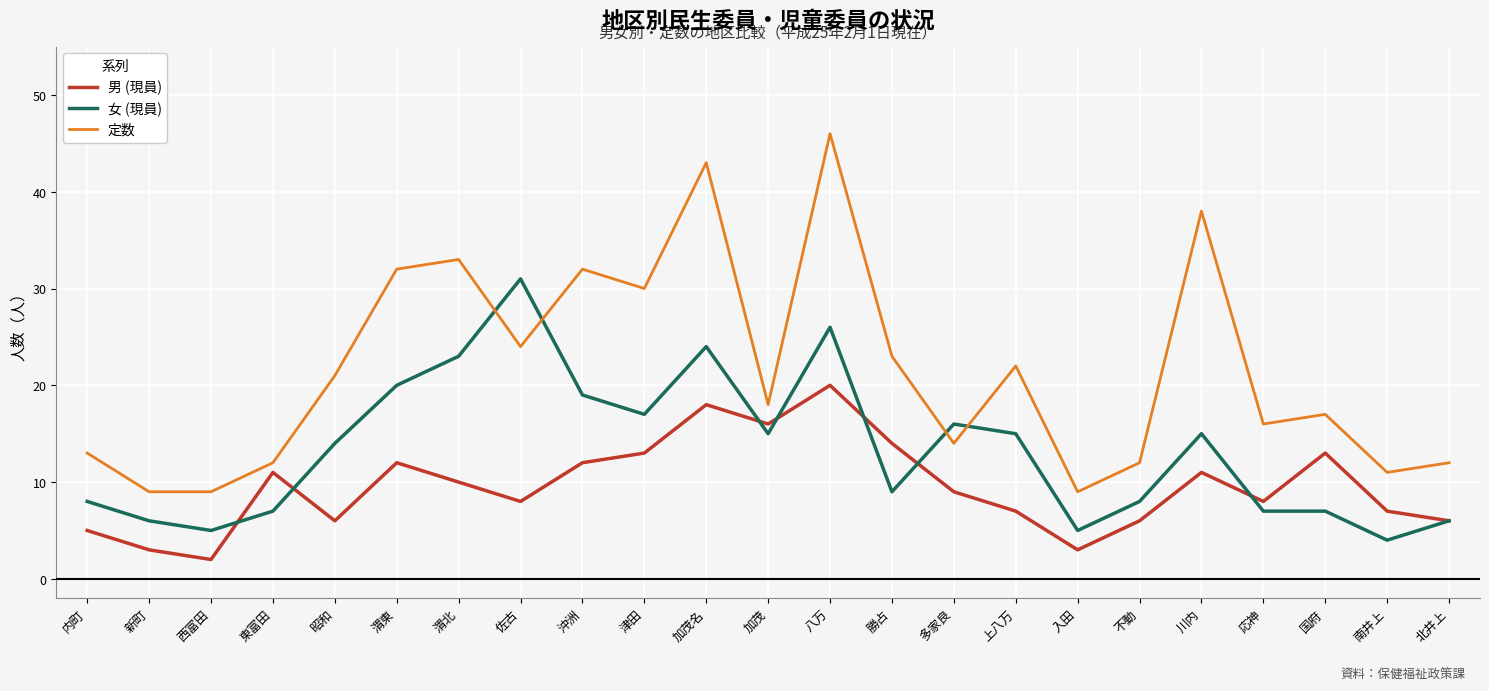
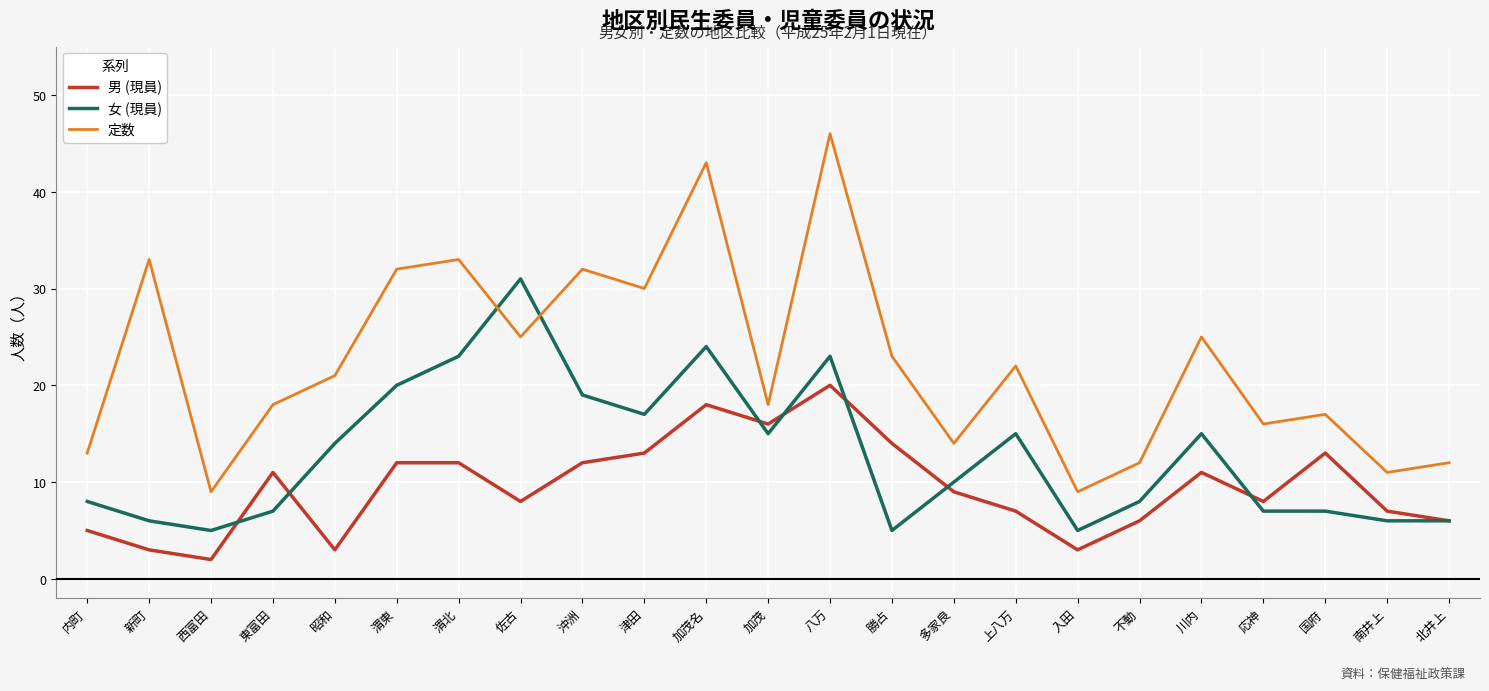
定数, 新町: 9 -> 33
定数, 東富田: 12 -> 18
男 (現員), 昭和: 6 -> 3
男 (現員), 渭北: 10 -> 12
定数, 佐古: 24 -> 25
女 (現員), 八万: 26 -> 23
女 (現員), 勝占: 9 -> 5
女 (現員), 多家良: 16 -> 10
定数, 川内: 38 -> 25
女 (現員), 南井上: 4 -> 6
